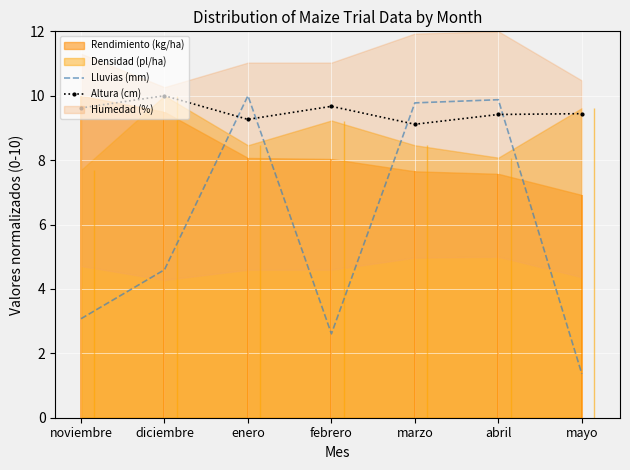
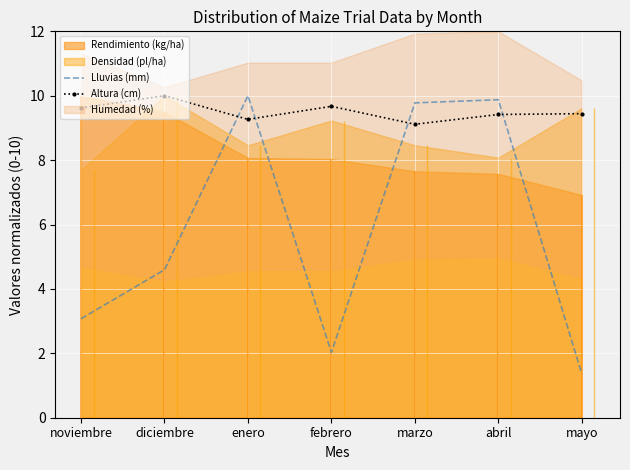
Lluvias (mm), febrero: 2.6 -> 2.0
